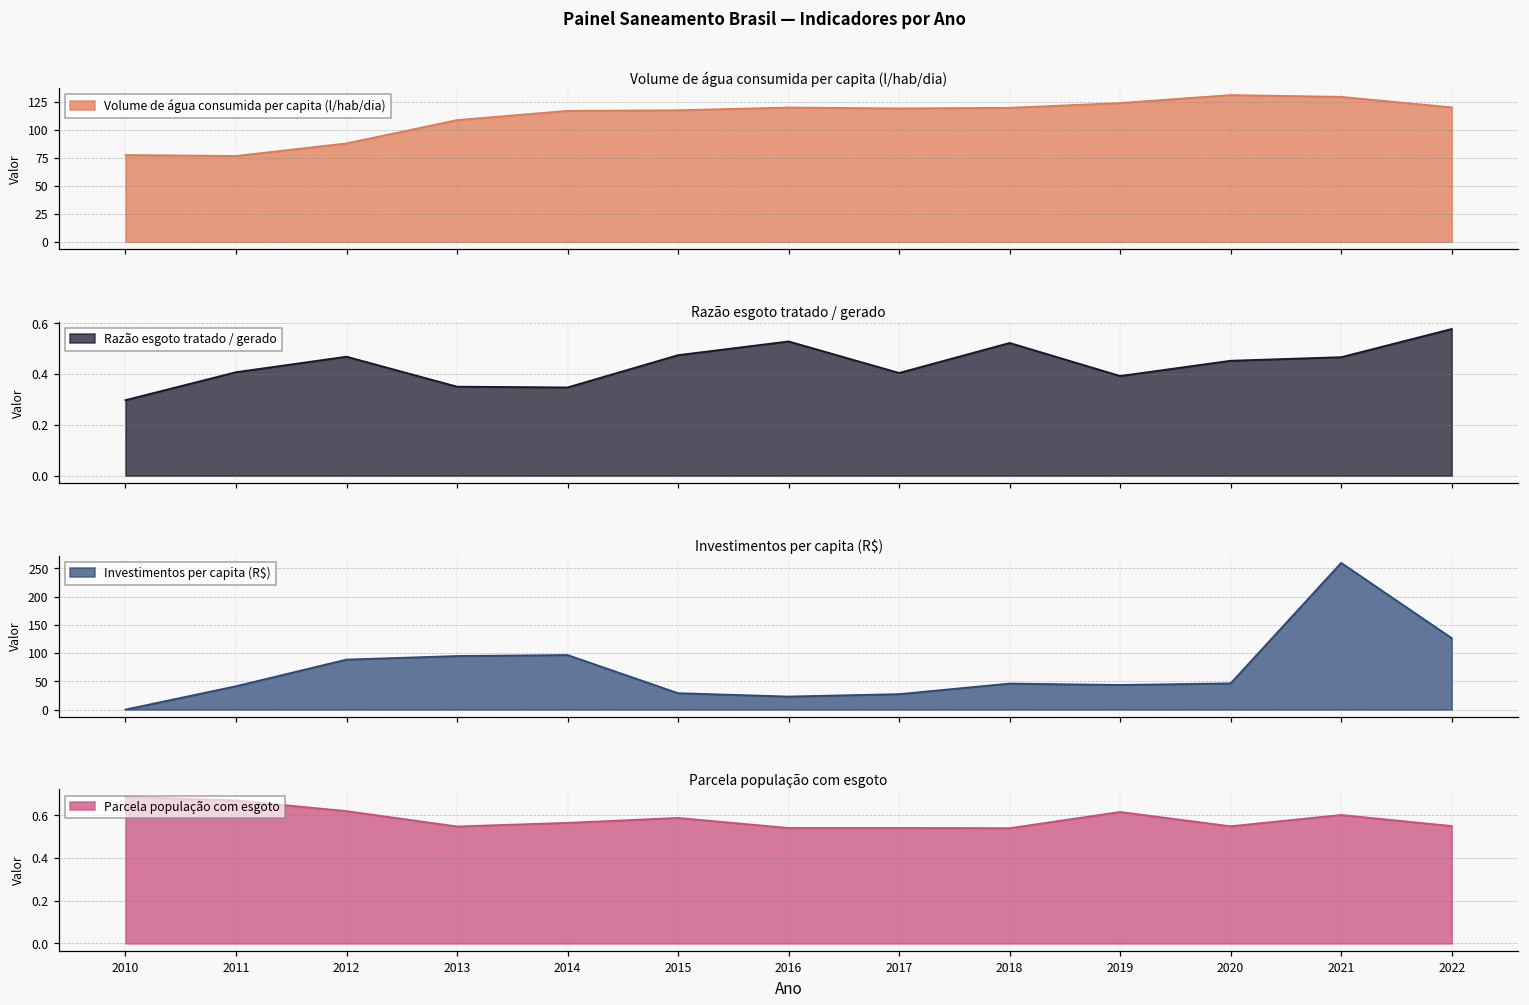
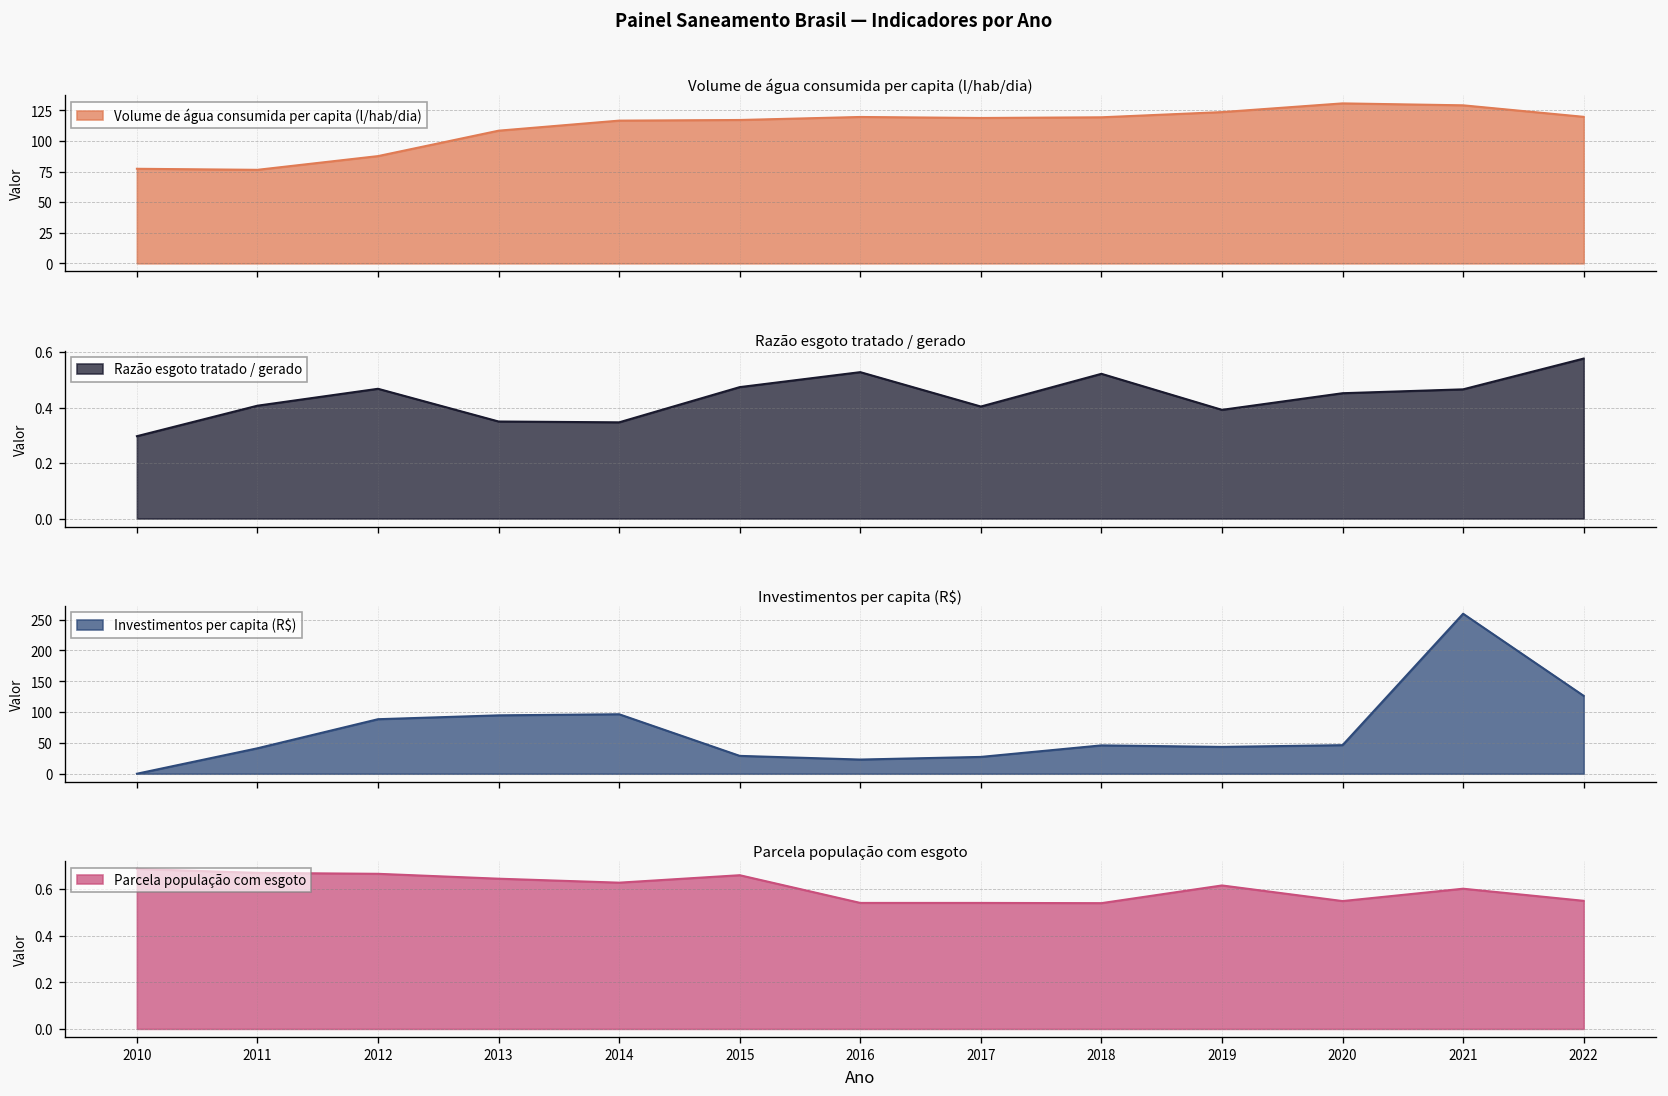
Parcela população com esgoto, 2012: 0.62 -> 0.67
Parcela população com esgoto, 2013: 0.55 -> 0.65
Parcela população com esgoto, 2014: 0.57 -> 0.63
Parcela população com esgoto, 2015: 0.59 -> 0.66
